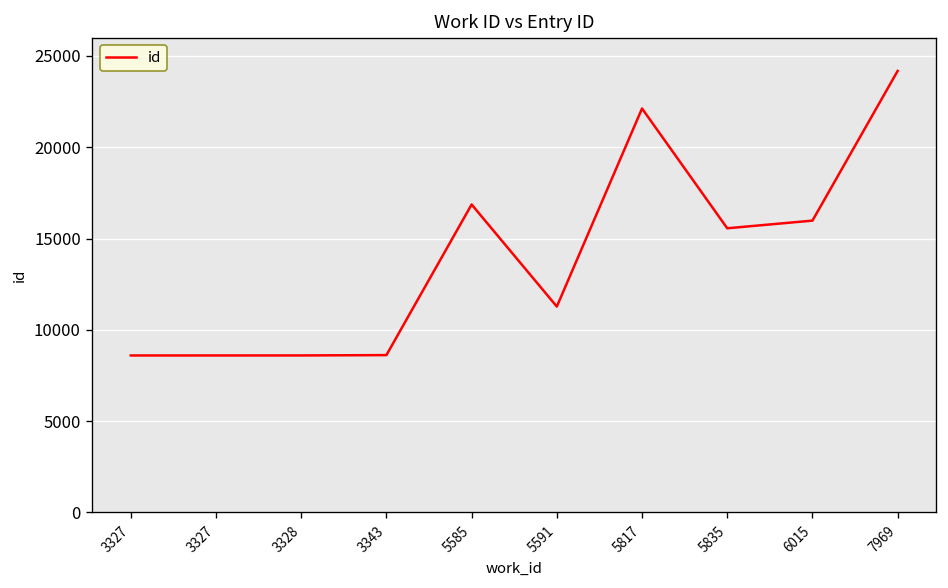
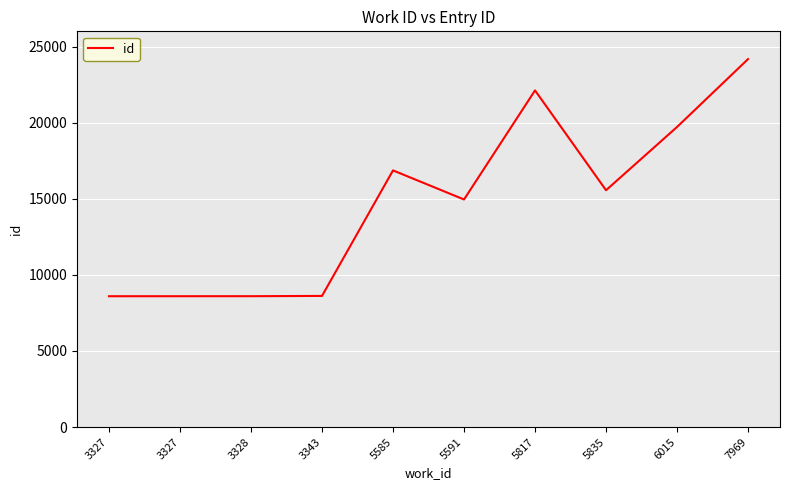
5591: 11300 -> 15000
6015: 16000 -> 19700
